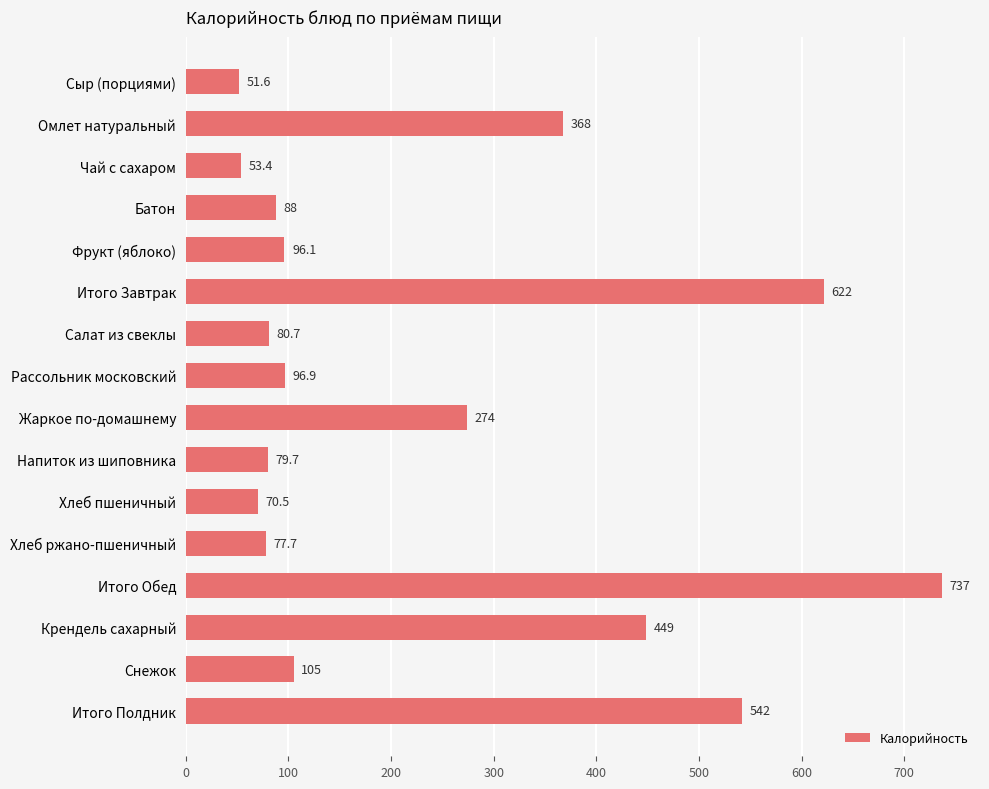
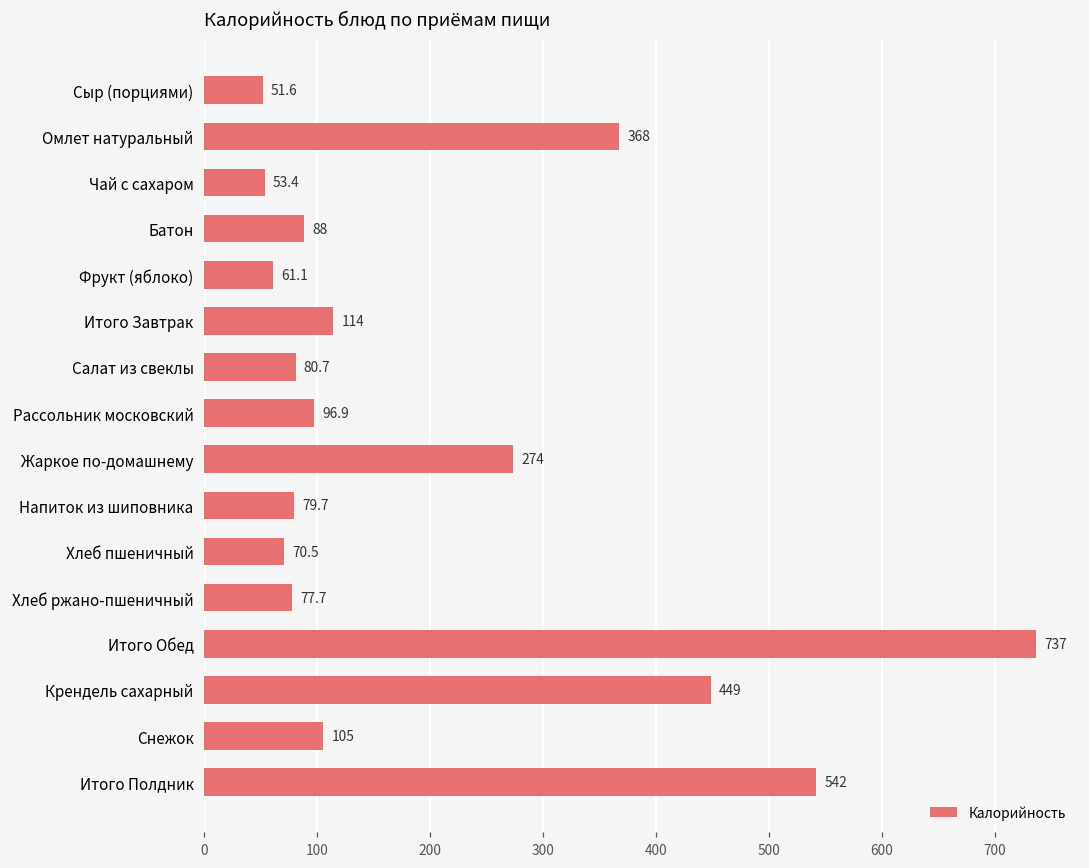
Фрукт (яблоко): 96.1 -> 61.1
Итого Завтрак: 622 -> 114
